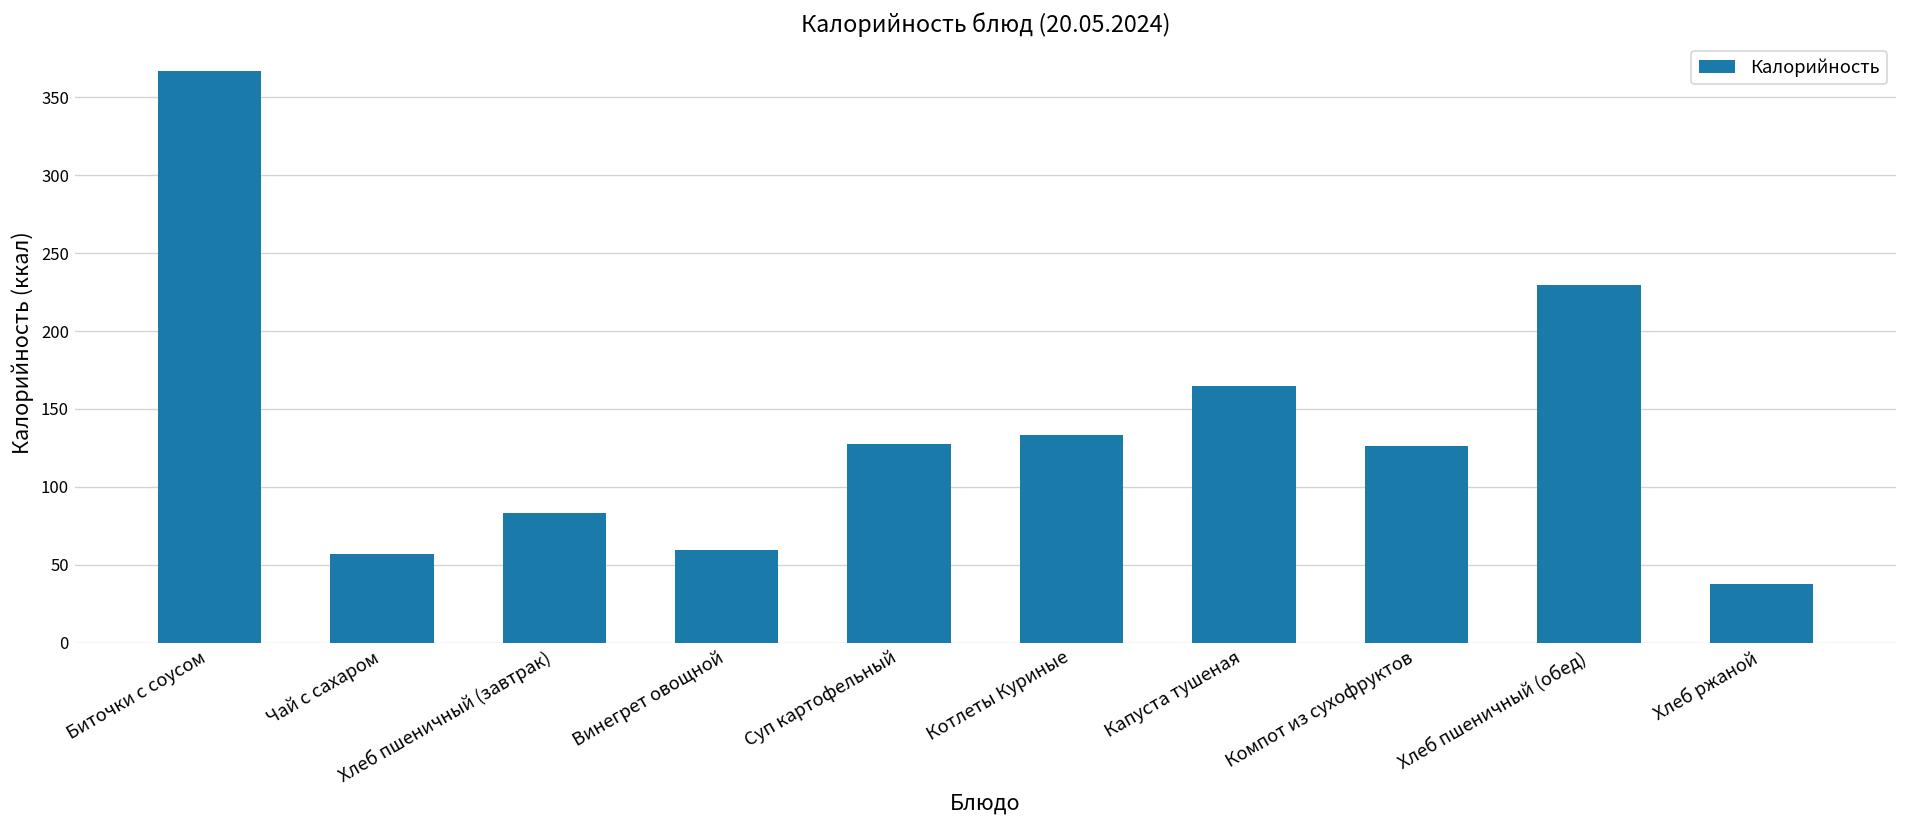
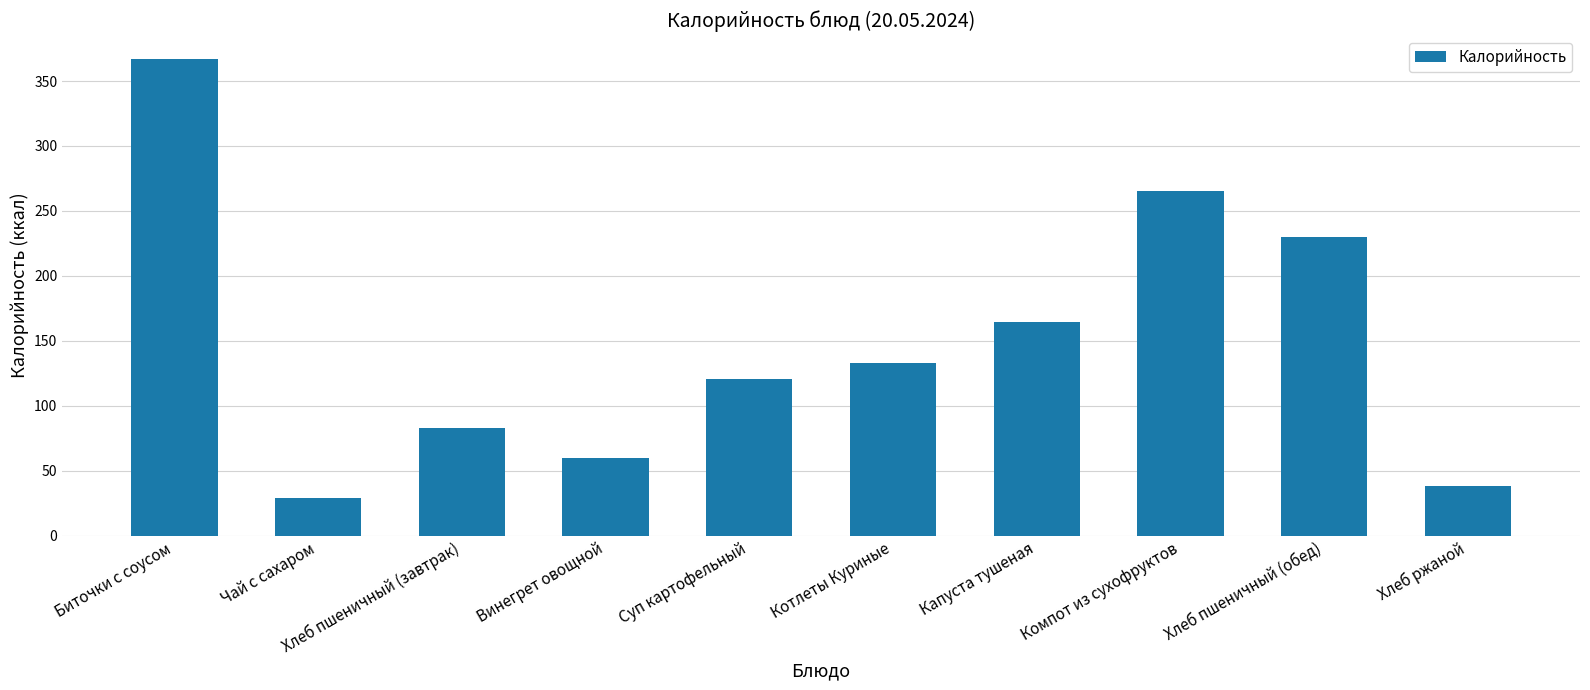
Чай с сахаром: 57 -> 29
Суп картофельный: 128 -> 121
Компот из сухофруктов: 126 -> 265
